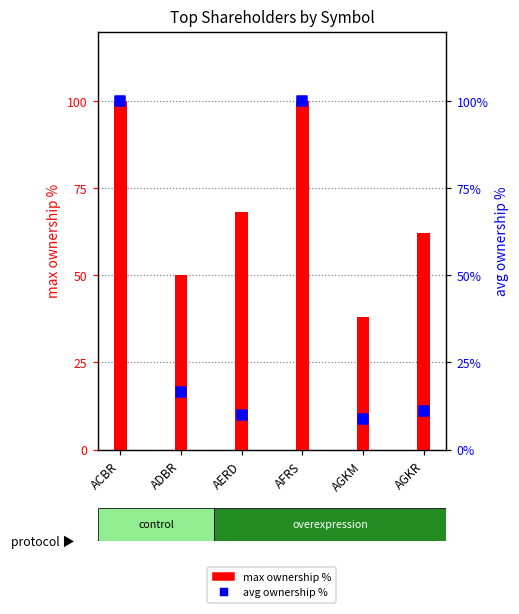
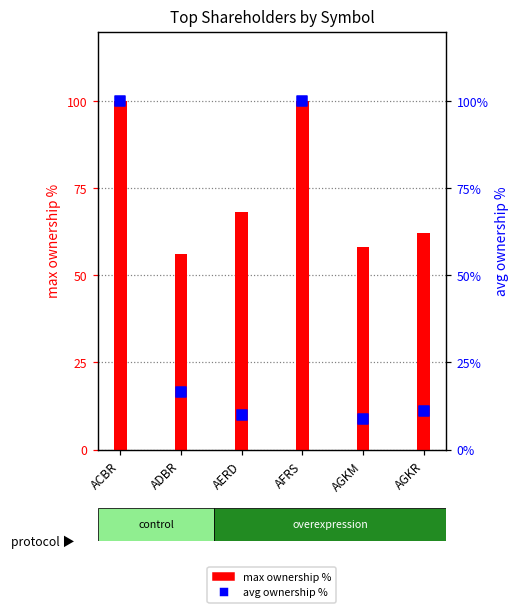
max ownership %, ADBR: 50 -> 56
max ownership %, AGKM: 38 -> 58
